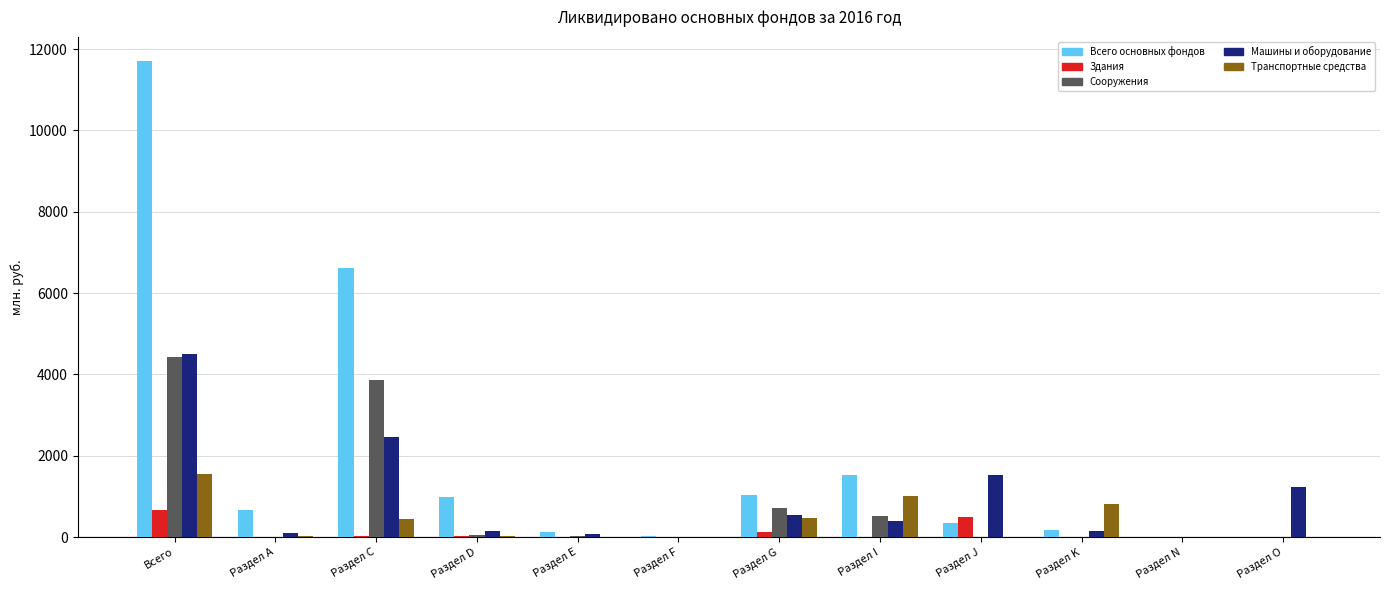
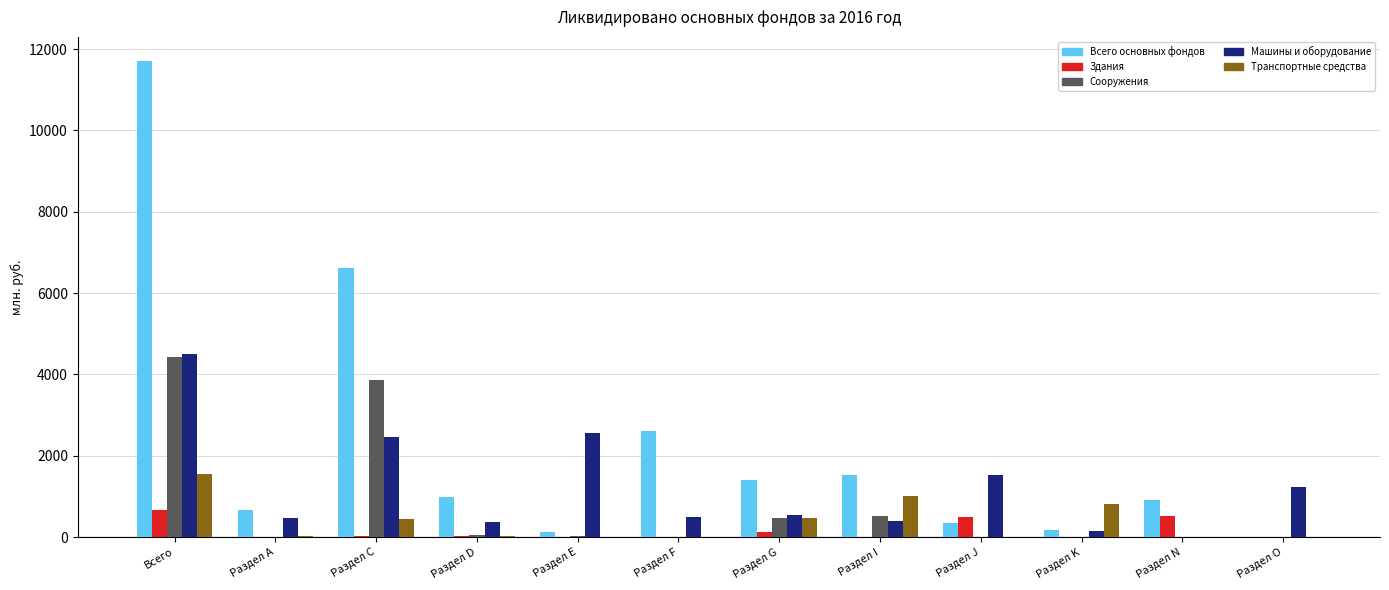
Машины и оборудование, Раздел А: 100 -> 500
Машины и оборудование, Раздел D: 100 -> 400
Машины и оборудование, Раздел Е: 100 -> 2600
Всего основных фондов, Раздел F: 0 -> 2600
Машины и оборудование, Раздел F: 0 -> 500
Всего основных фондов, Раздел G: 1000 -> 1400
Сооружения, Раздел G: 700 -> 500
Всего основных фондов, Раздел N: 0 -> 900
Здания, Раздел N: 0 -> 500
